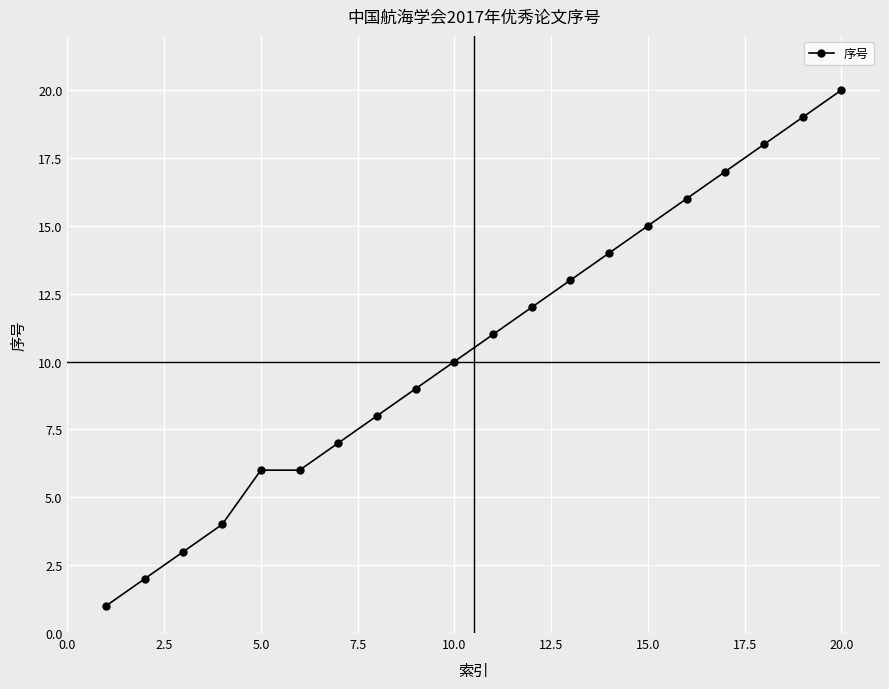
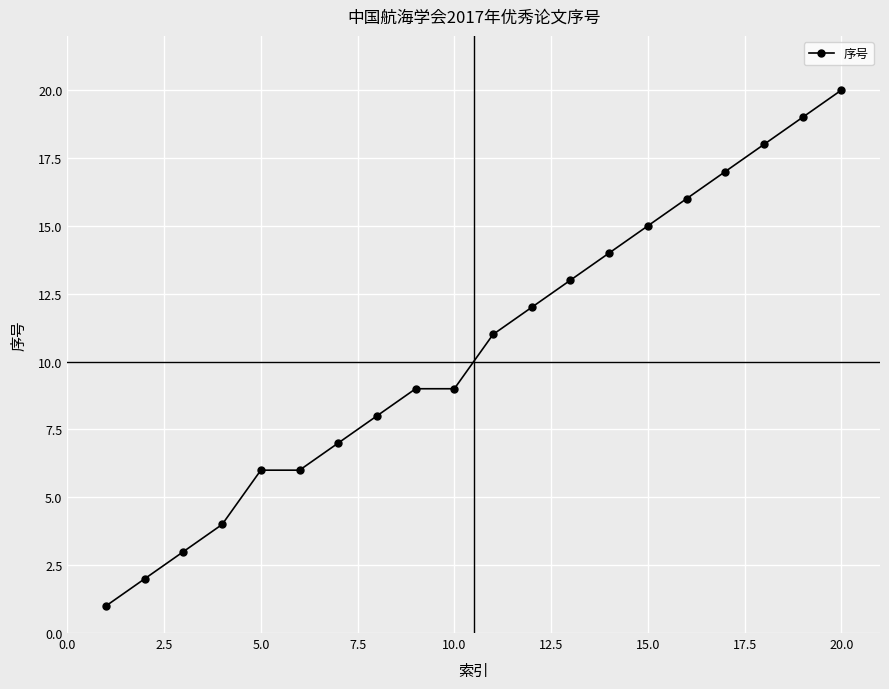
10.0: 10 -> 9
